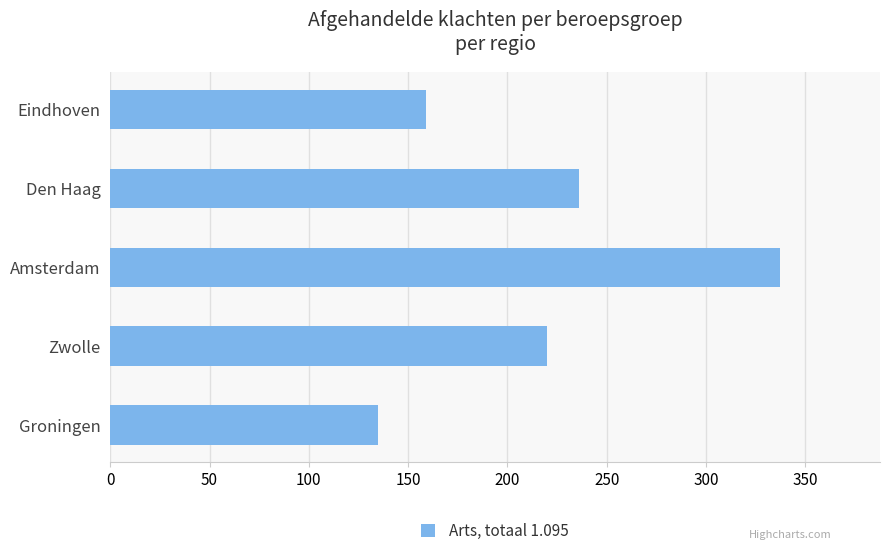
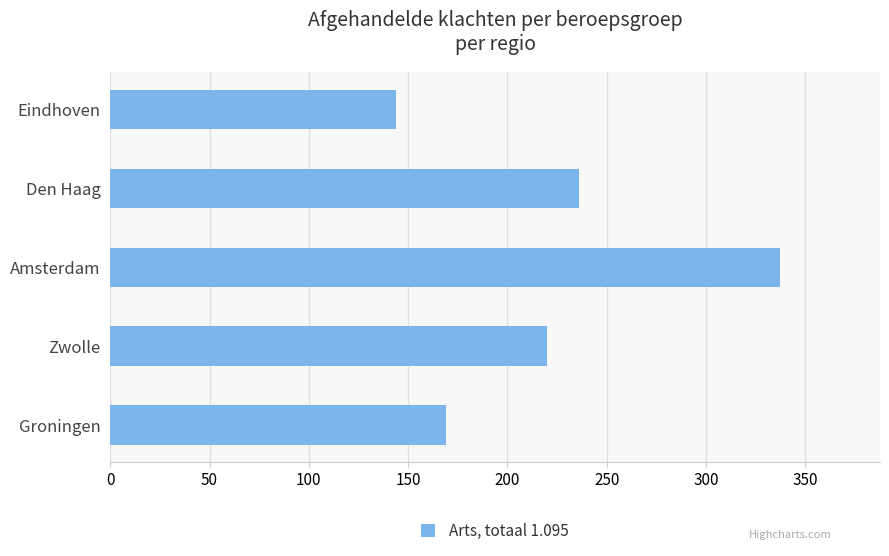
Eindhoven: 159 -> 144
Groningen: 135 -> 169
